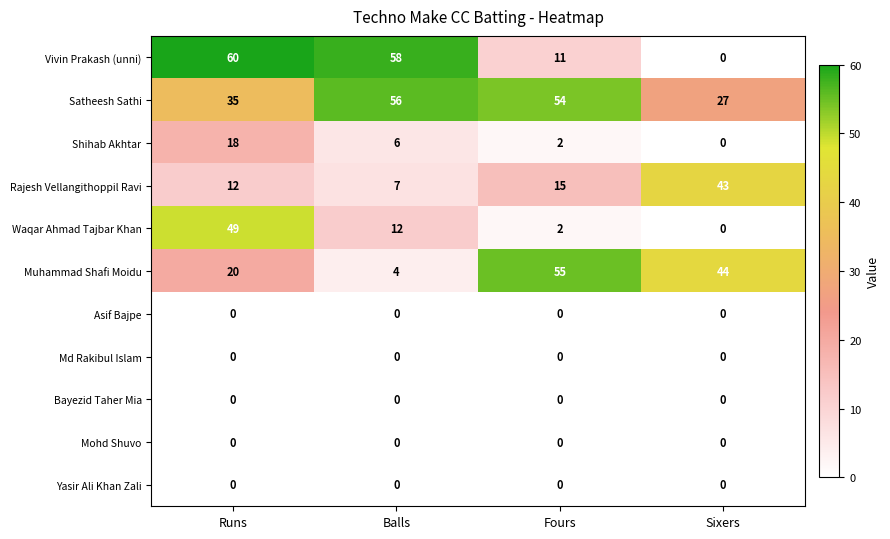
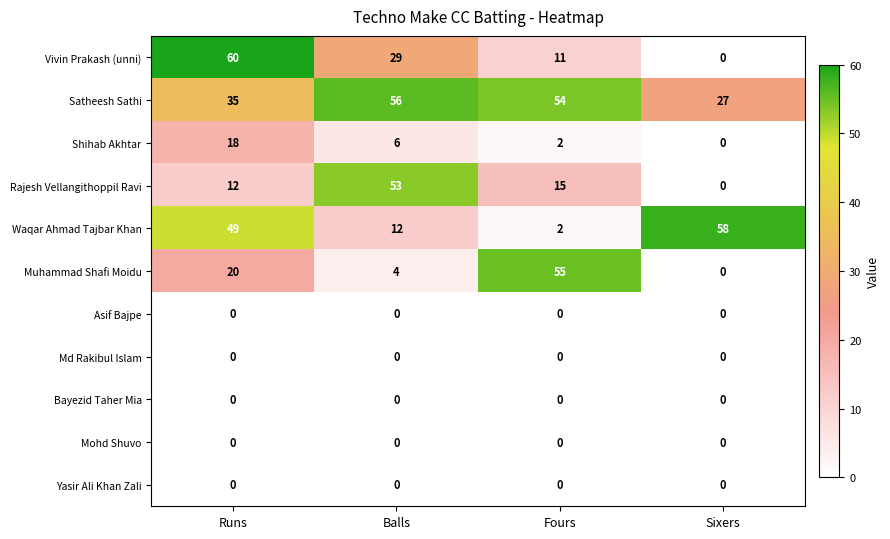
Vivin Prakash (unni), Balls: 58 -> 29
Rajesh Vellangithoppil Ravi, Balls: 7 -> 53
Rajesh Vellangithoppil Ravi, Sixers: 43 -> 0
Waqar Ahmad Tajbar Khan, Sixers: 0 -> 58
Muhammad Shafi Moidu, Sixers: 44 -> 0
